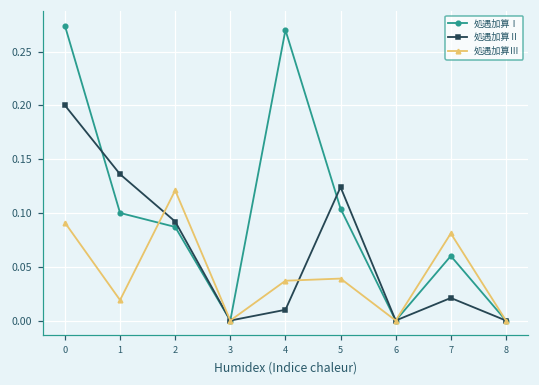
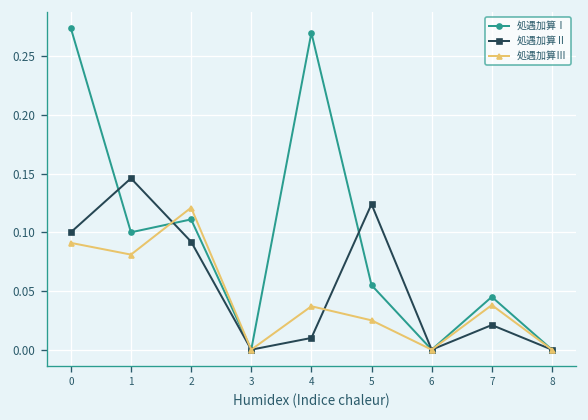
処遇加算Ⅱ, 0: 0.2 -> 0.1
処遇加算Ⅱ, 1: 0.14 -> 0.15
処遇加算Ⅲ, 1: 0.02 -> 0.08
処遇加算Ⅰ, 2: 0.09 -> 0.11
処遇加算Ⅰ, 5: 0.10 -> 0.06
処遇加算Ⅲ, 5: 0.04 -> 0.03
処遇加算Ⅰ, 7: 0.06 -> 0.05
処遇加算Ⅲ, 7: 0.08 -> 0.04
